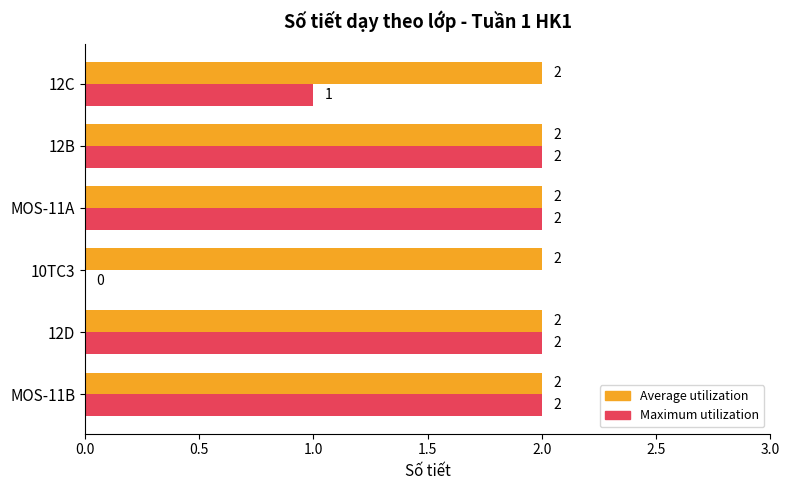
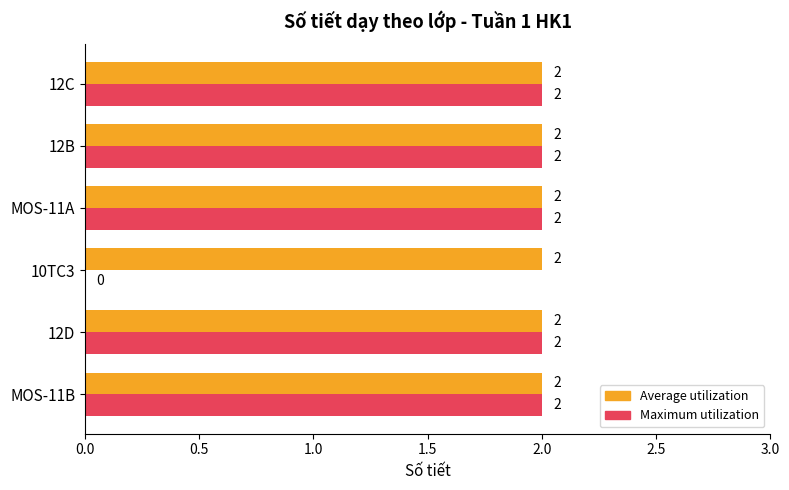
Maximum utilization, 12C: 1 -> 2
